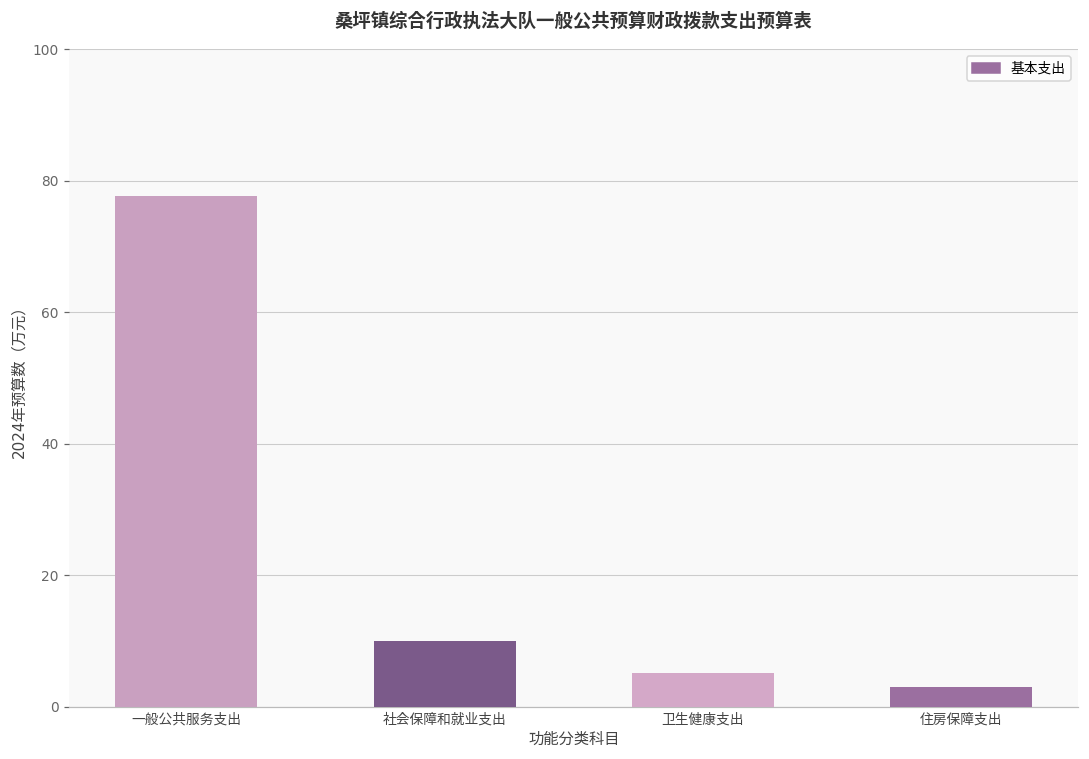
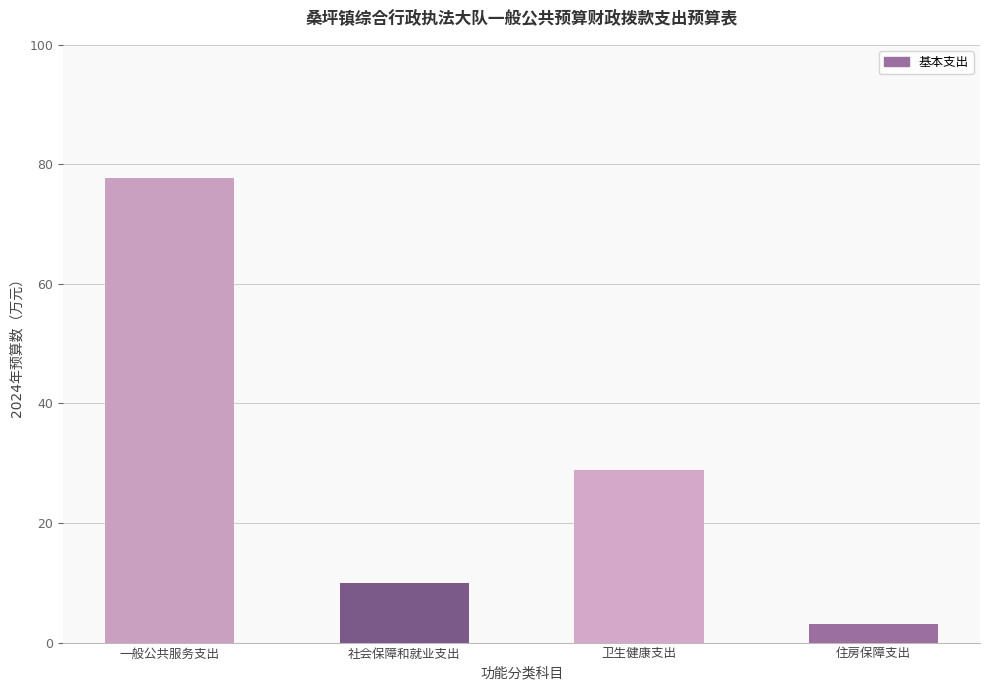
卫生健康支出: 5 -> 29
